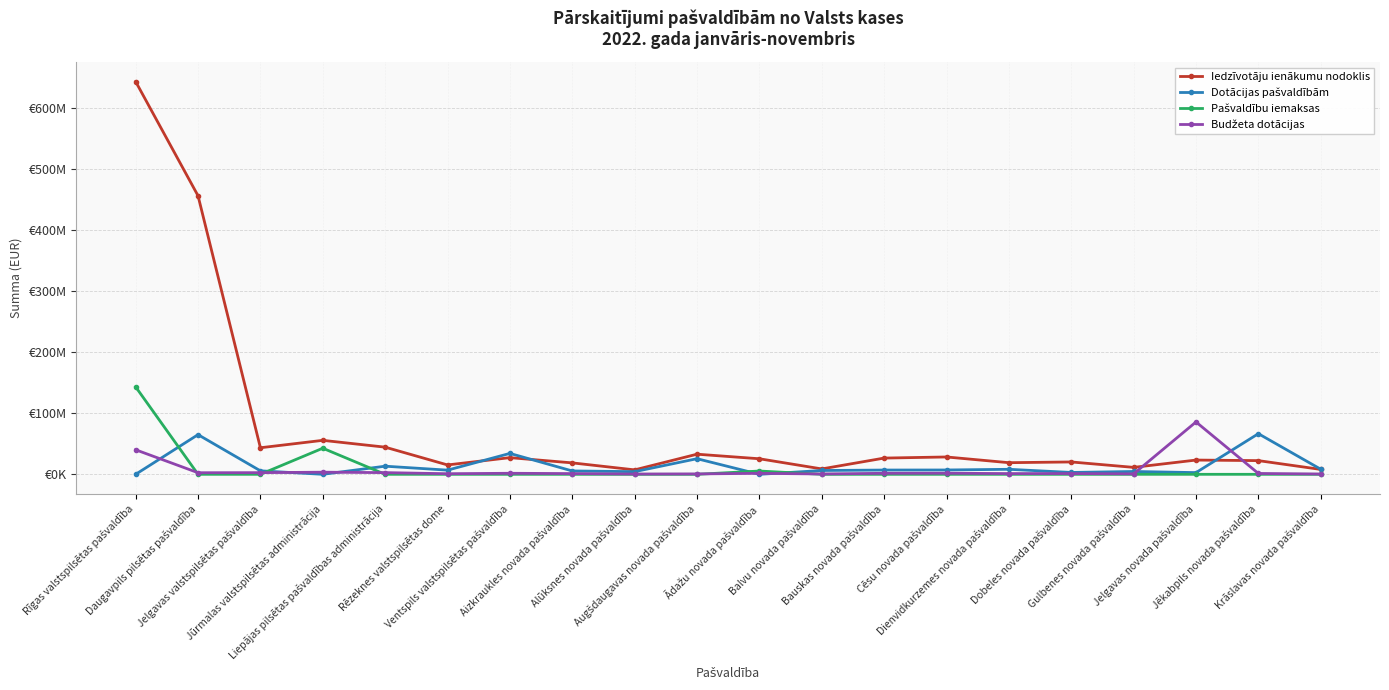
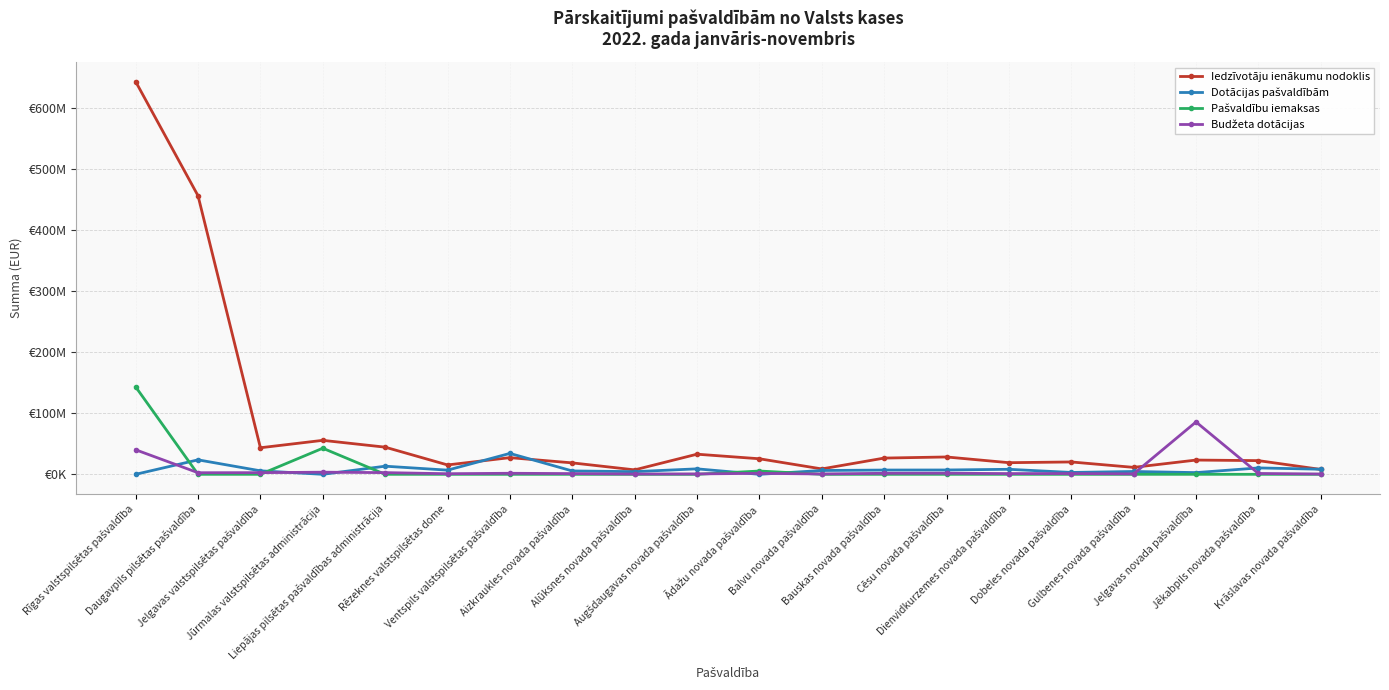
Dotācijas pašvaldībām, Daugavpils pilsētas pašvaldība: €60000000 -> €20000000
Dotācijas pašvaldībām, Augšdaugavas novada pašvaldība: €30000000 -> €10000000
Dotācijas pašvaldībām, Jēkabpils novada pašvaldība: €70000000 -> €10000000
